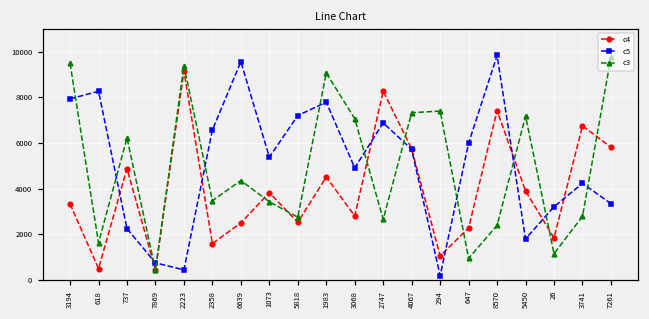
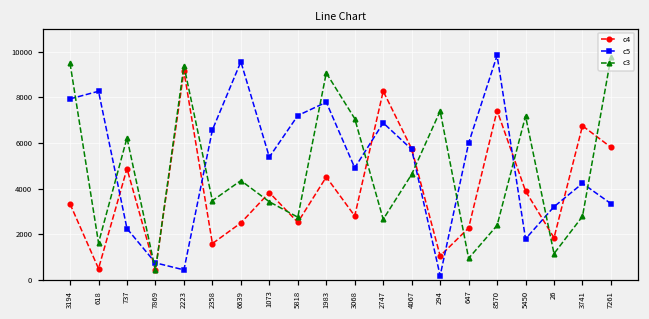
c3, 4067: 7300 -> 4600
